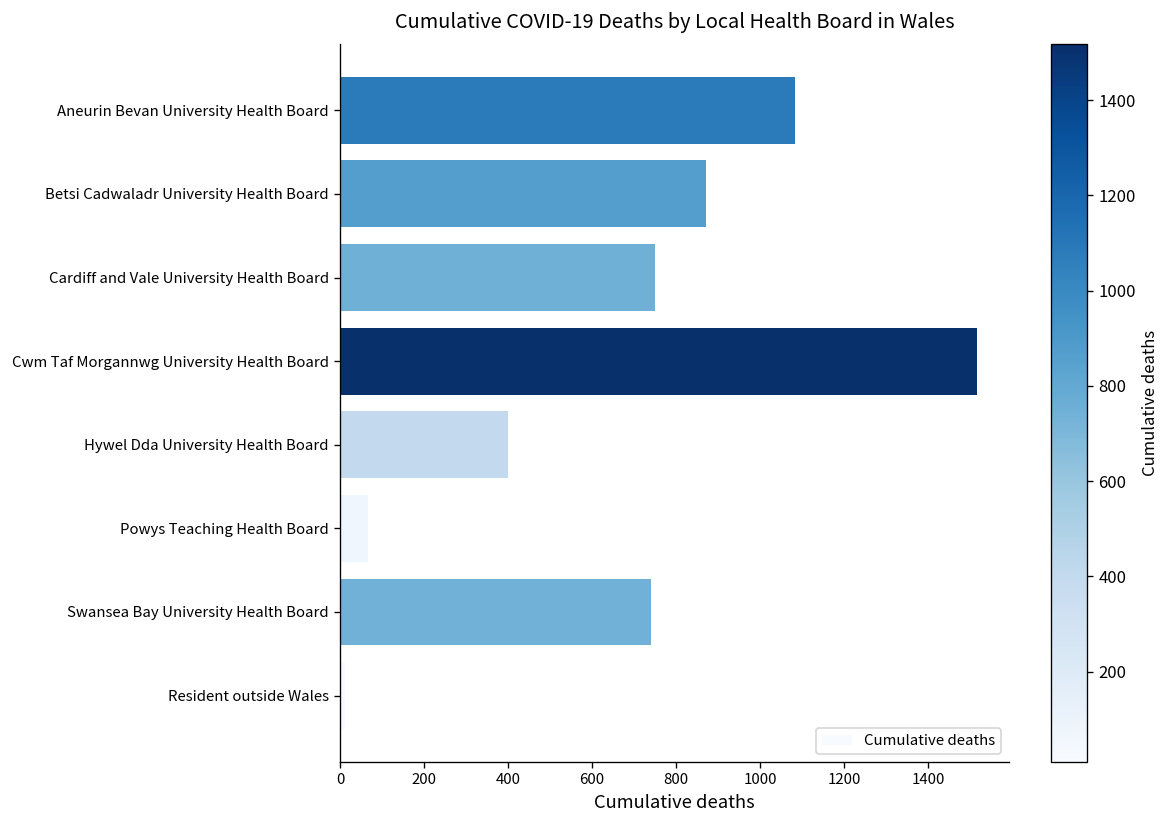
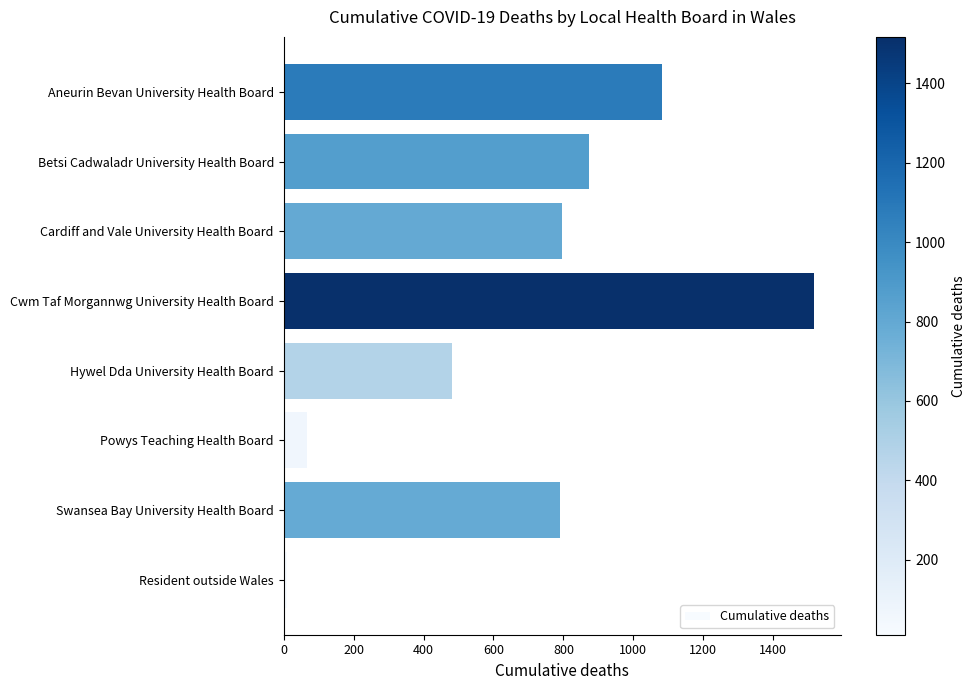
Cardiff and Vale University Health Board: 750 -> 800
Hywel Dda University Health Board: 400 -> 480
Swansea Bay University Health Board: 740 -> 790
